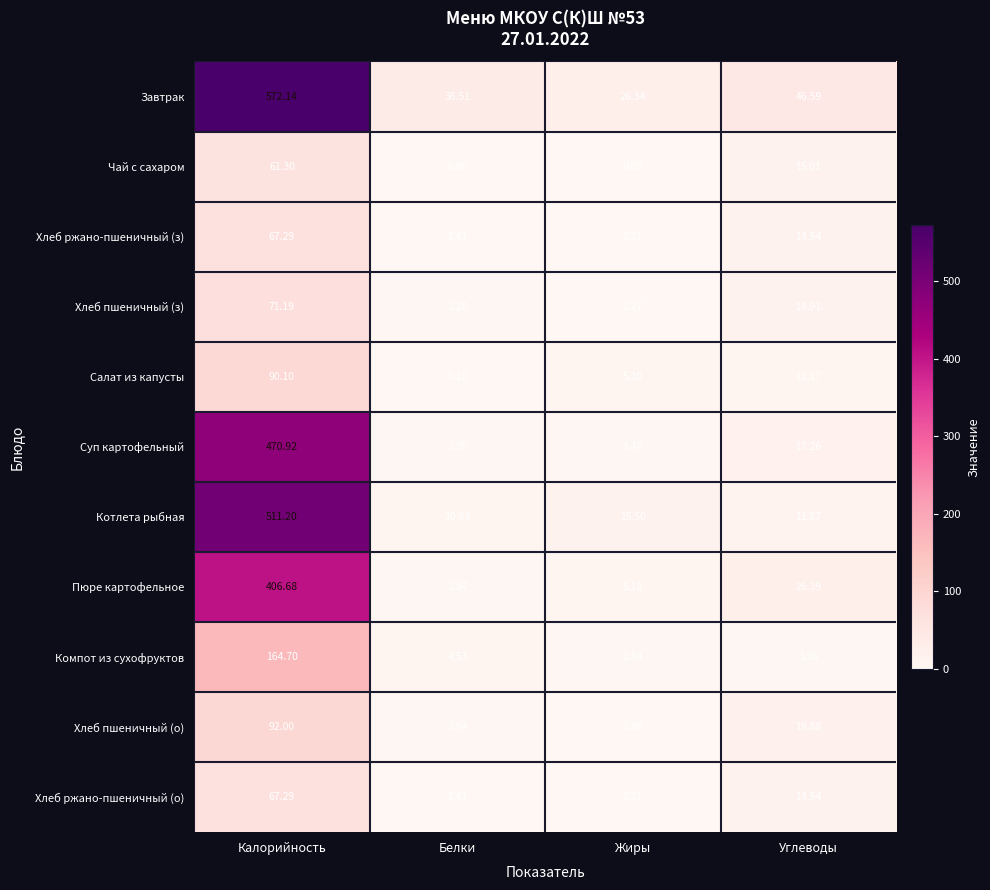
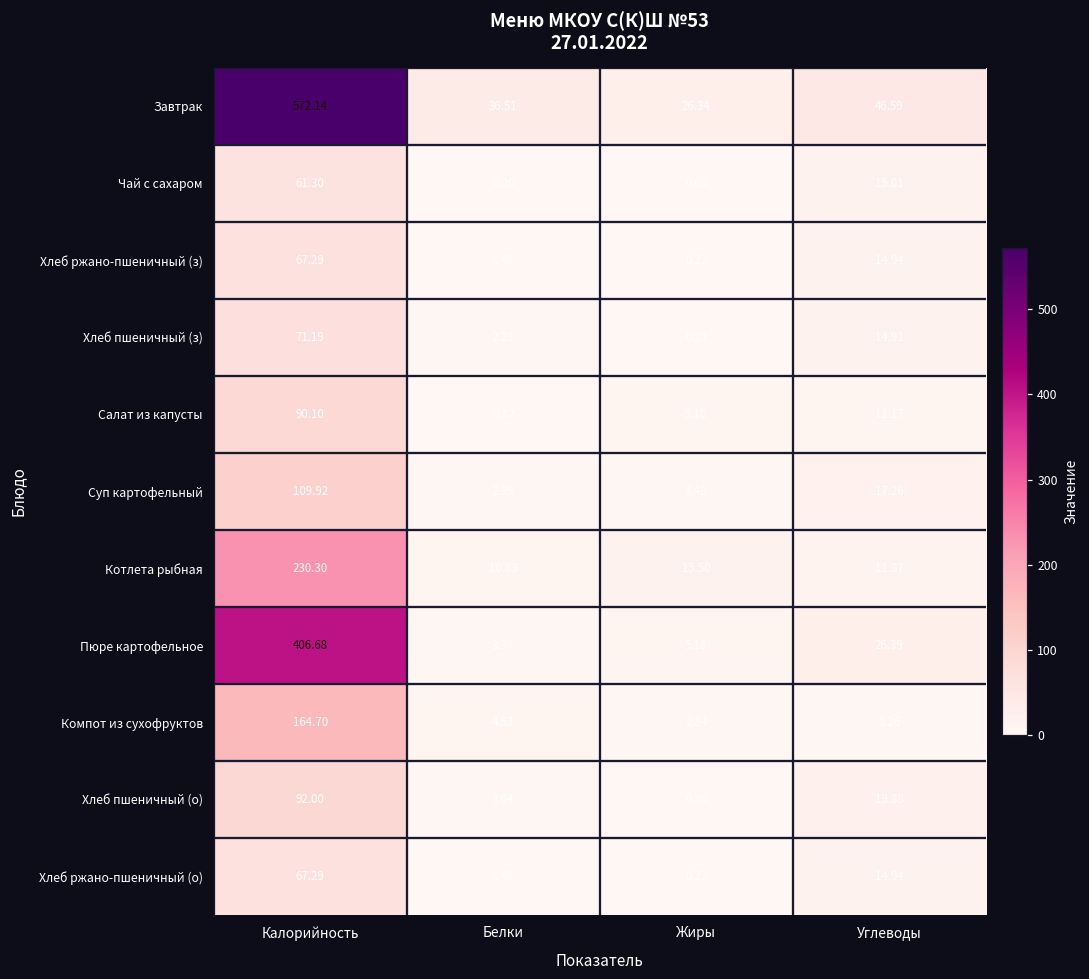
Суп картофельный, Калорийность: 470.92 -> 109.92
Котлета рыбная, Калорийность: 511.20 -> 230.30
